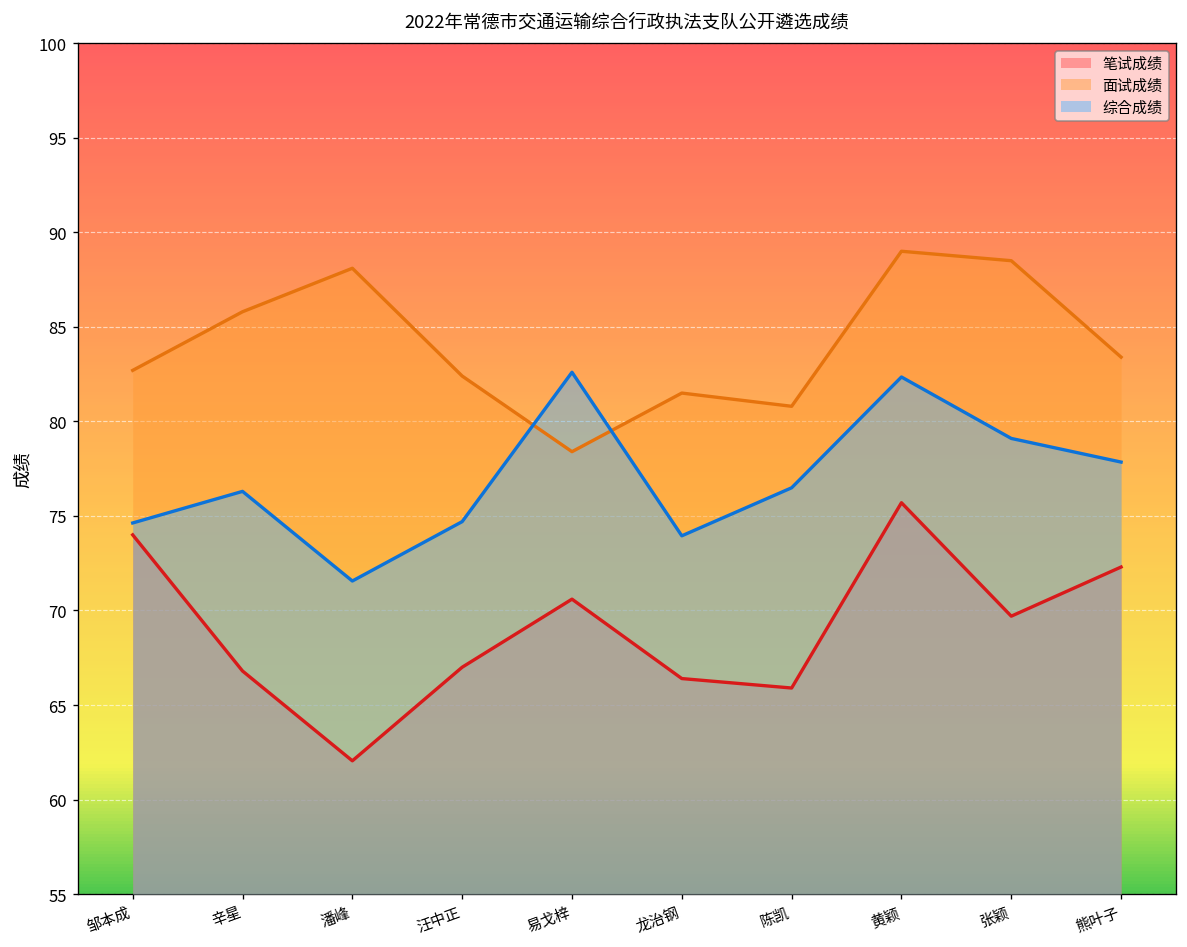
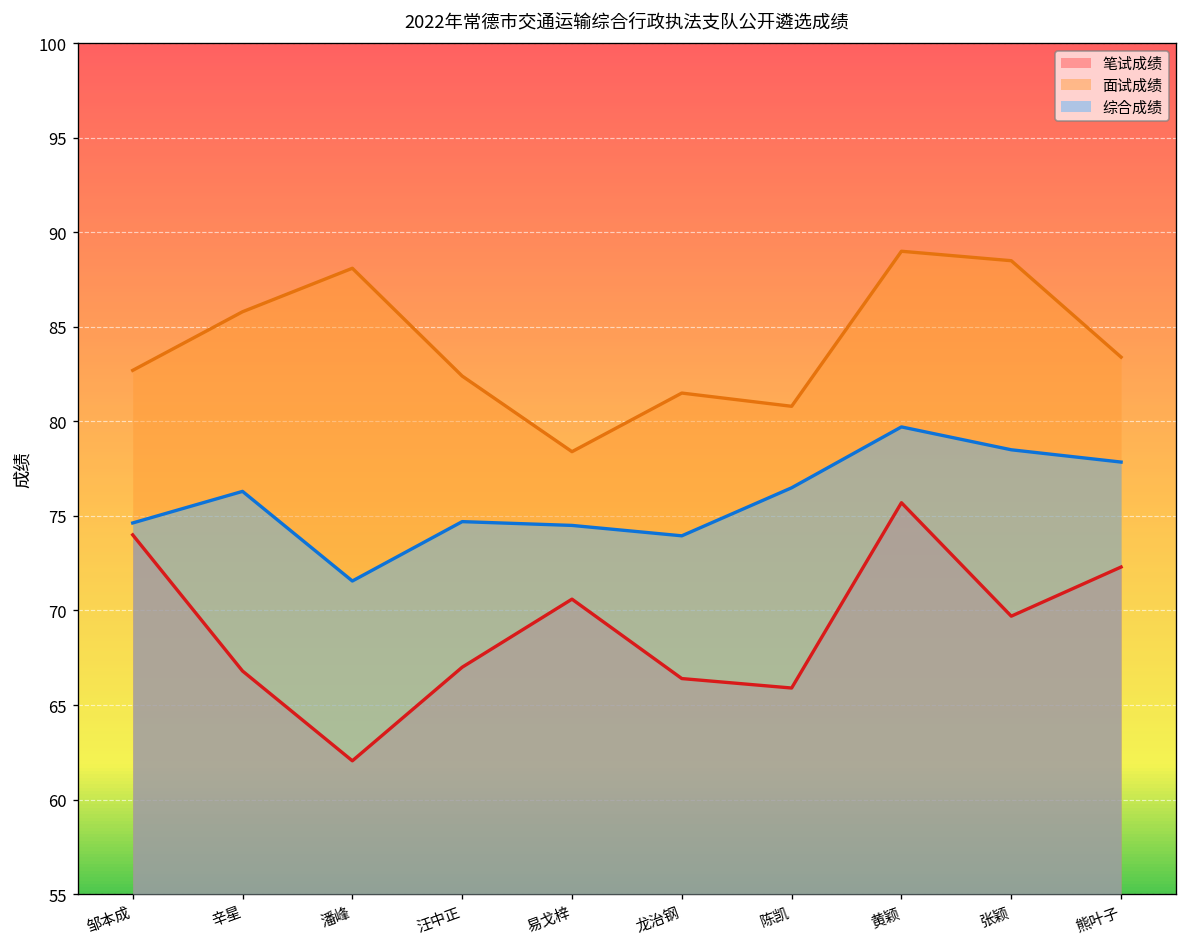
综合成绩, 易戈梓: 82.6 -> 74.5
综合成绩, 黄颖: 82.4 -> 79.7
综合成绩, 张颖: 79.1 -> 78.5
